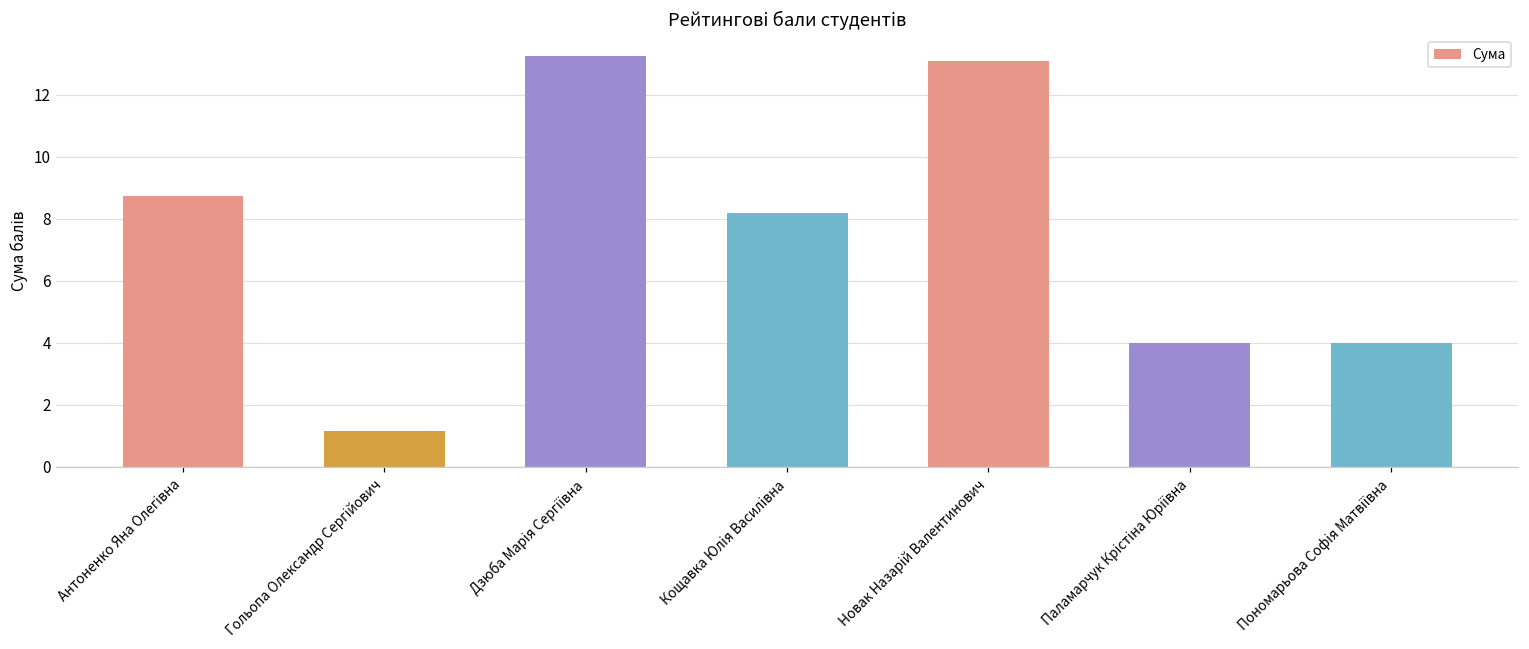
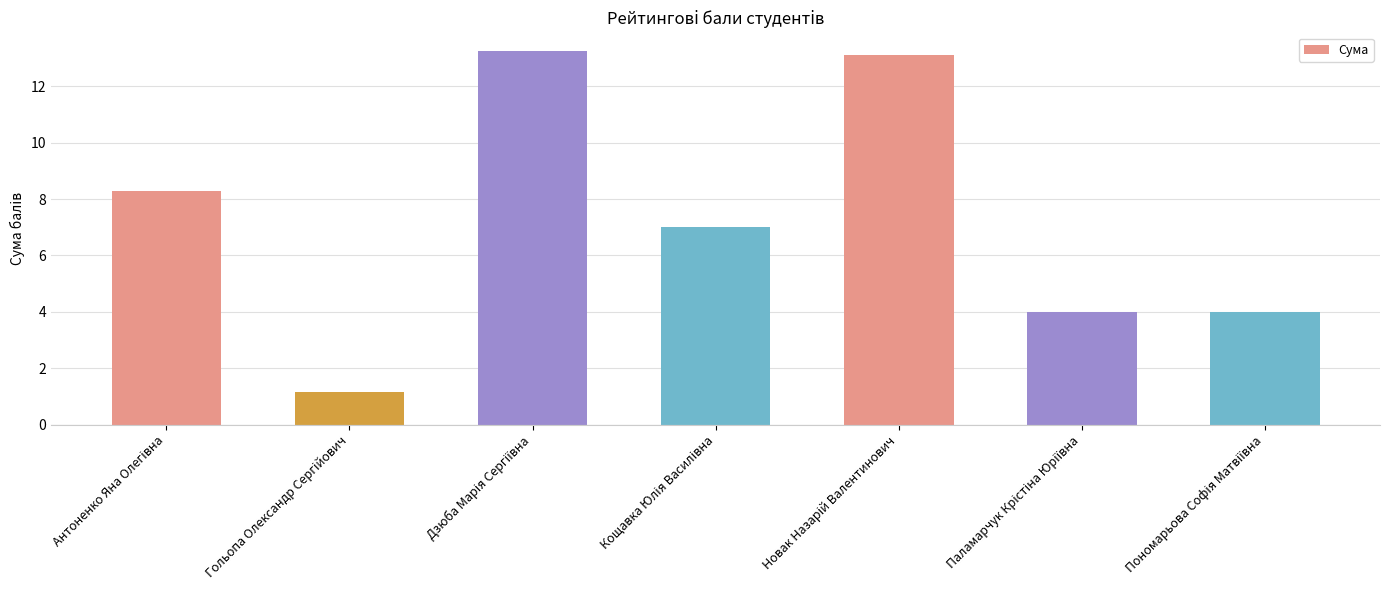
Антоненко Яна Олегівна: 8.8 -> 8.3
Кощавка Юлія Василівна: 8.2 -> 7.0
